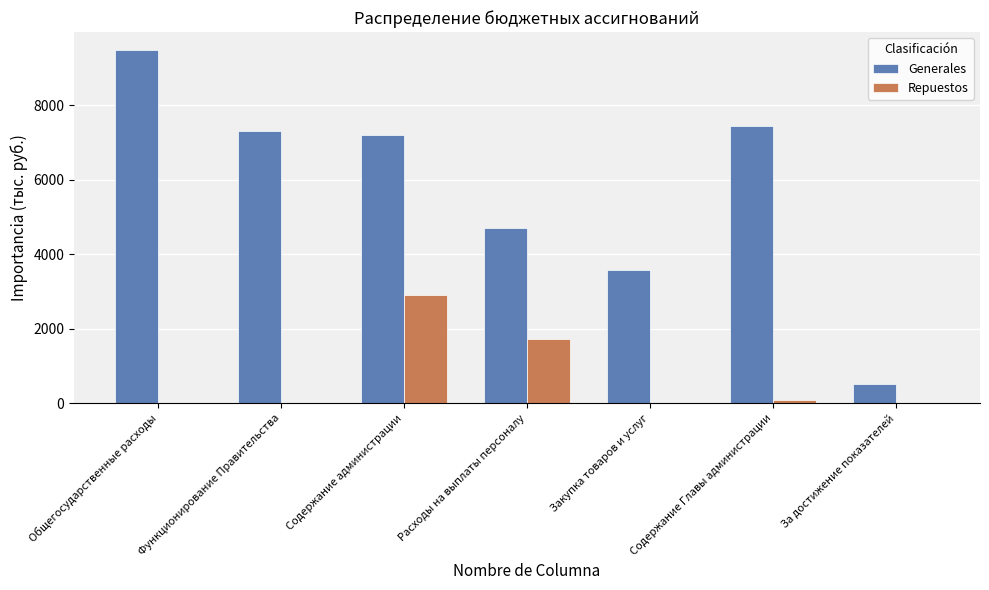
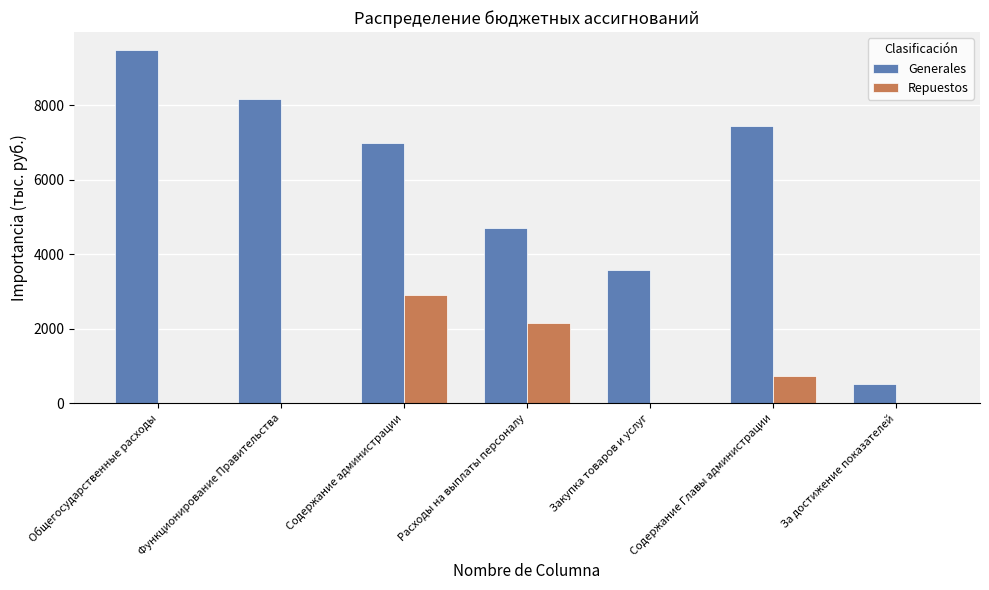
Generales, Функционирование Правительства: 7300 -> 8200
Generales, Содержание администрации: 7200 -> 7000
Repuestos, Расходы на выплаты персоналу: 1700 -> 2100
Repuestos, Содержание Главы администрации: 100 -> 700
